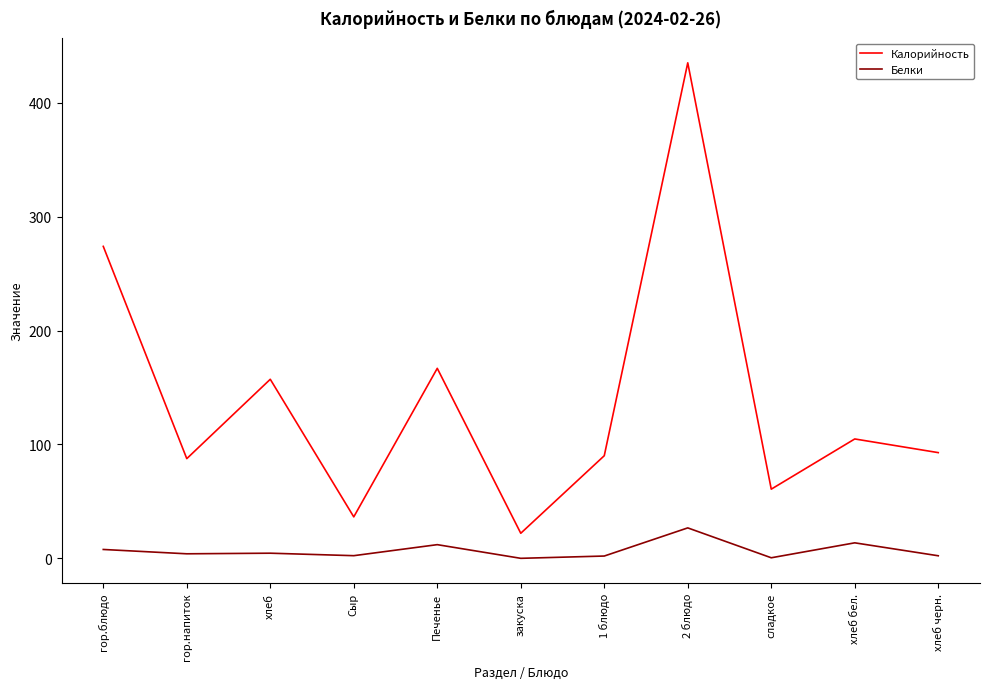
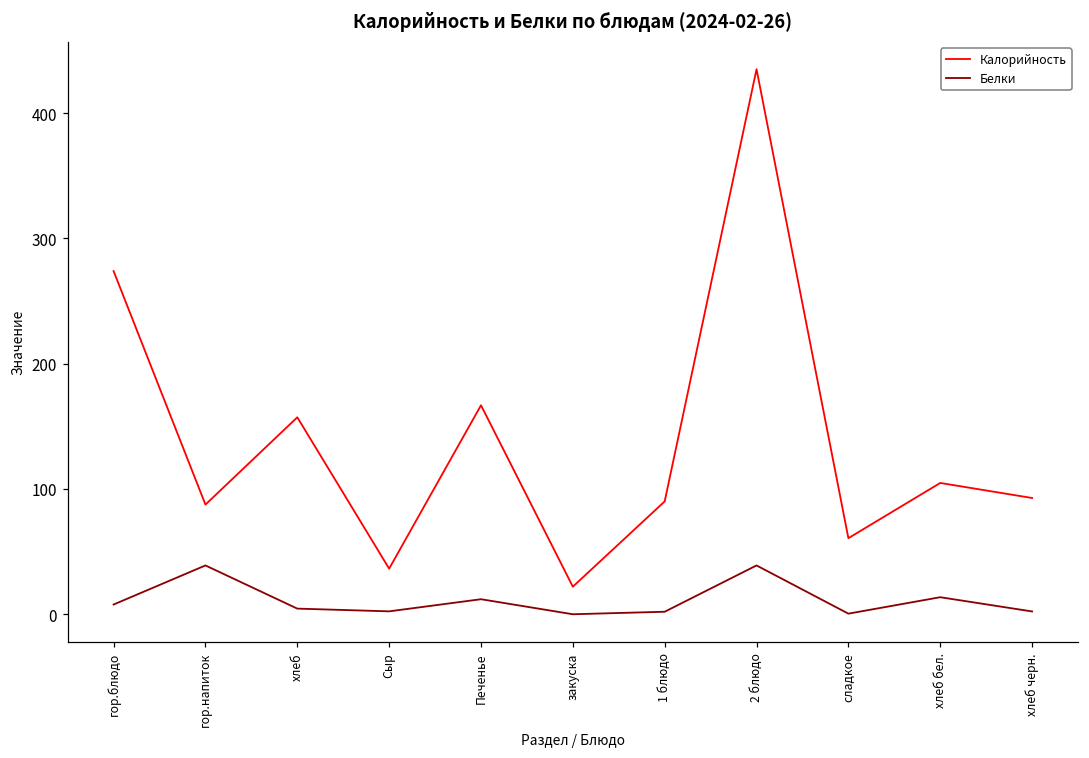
Белки, гор.напиток: 4 -> 39
Белки, 2 блюдо: 27 -> 39
